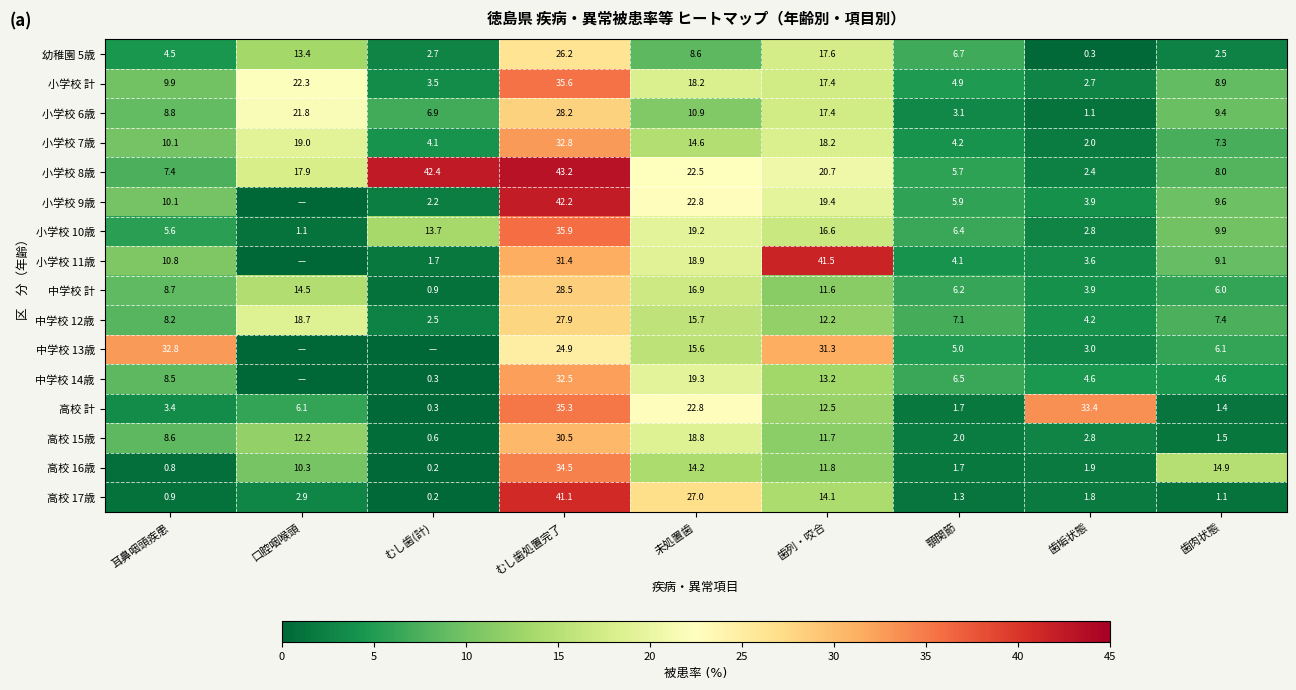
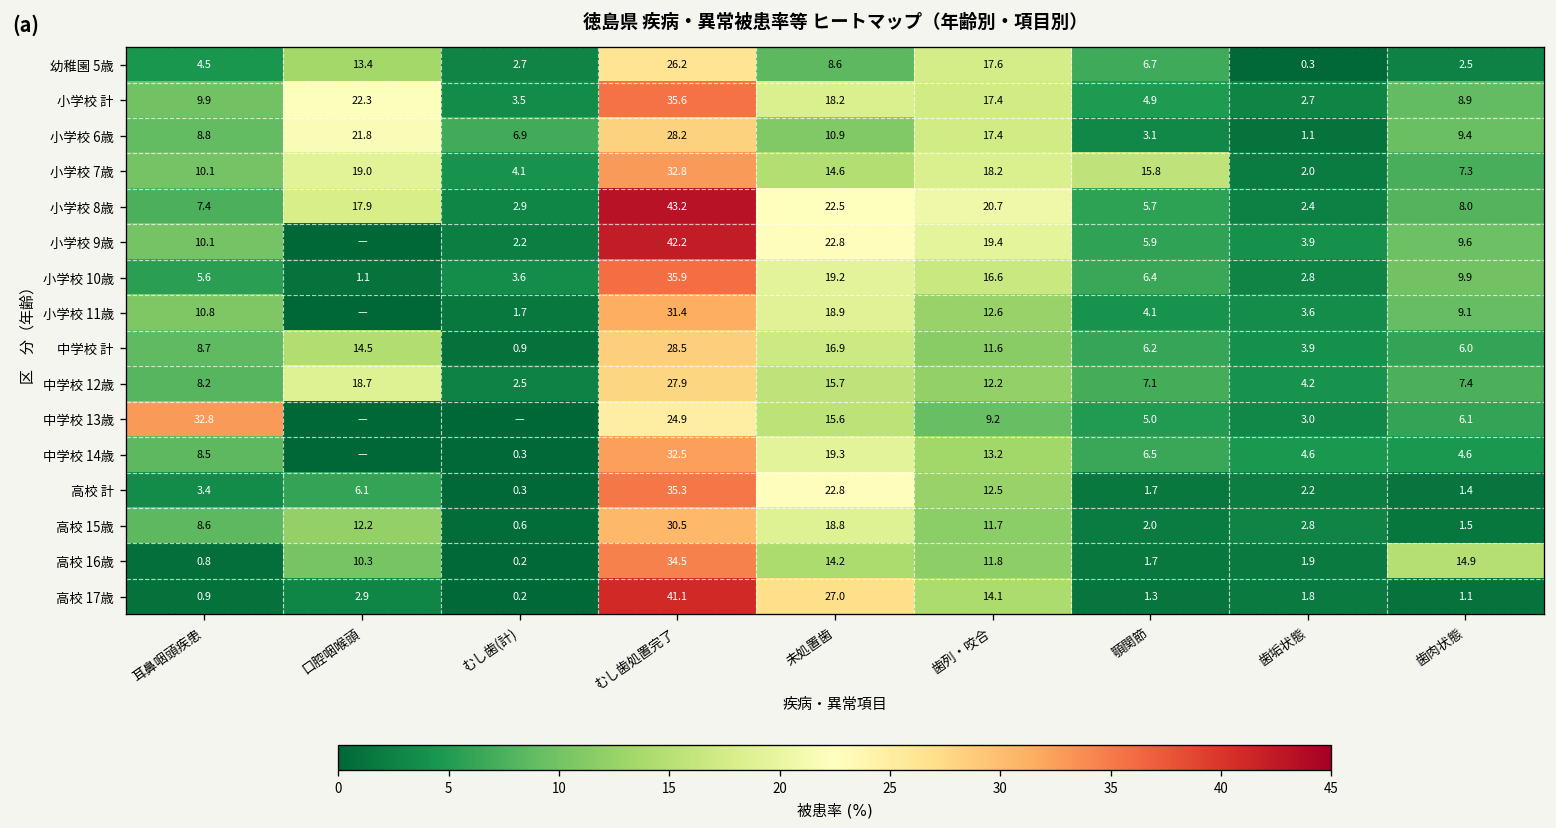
小学校 7歳, 顎関節: 4.2 -> 15.8
小学校 8歳, むし歯(計): 42.4 -> 2.9
小学校 10歳, むし歯(計): 13.7 -> 3.6
小学校 11歳, 歯列・咬合: 41.5 -> 12.6
中学校 13歳, 歯列・咬合: 31.3 -> 9.2
高校 計, 歯垢状態: 33.4 -> 2.2
